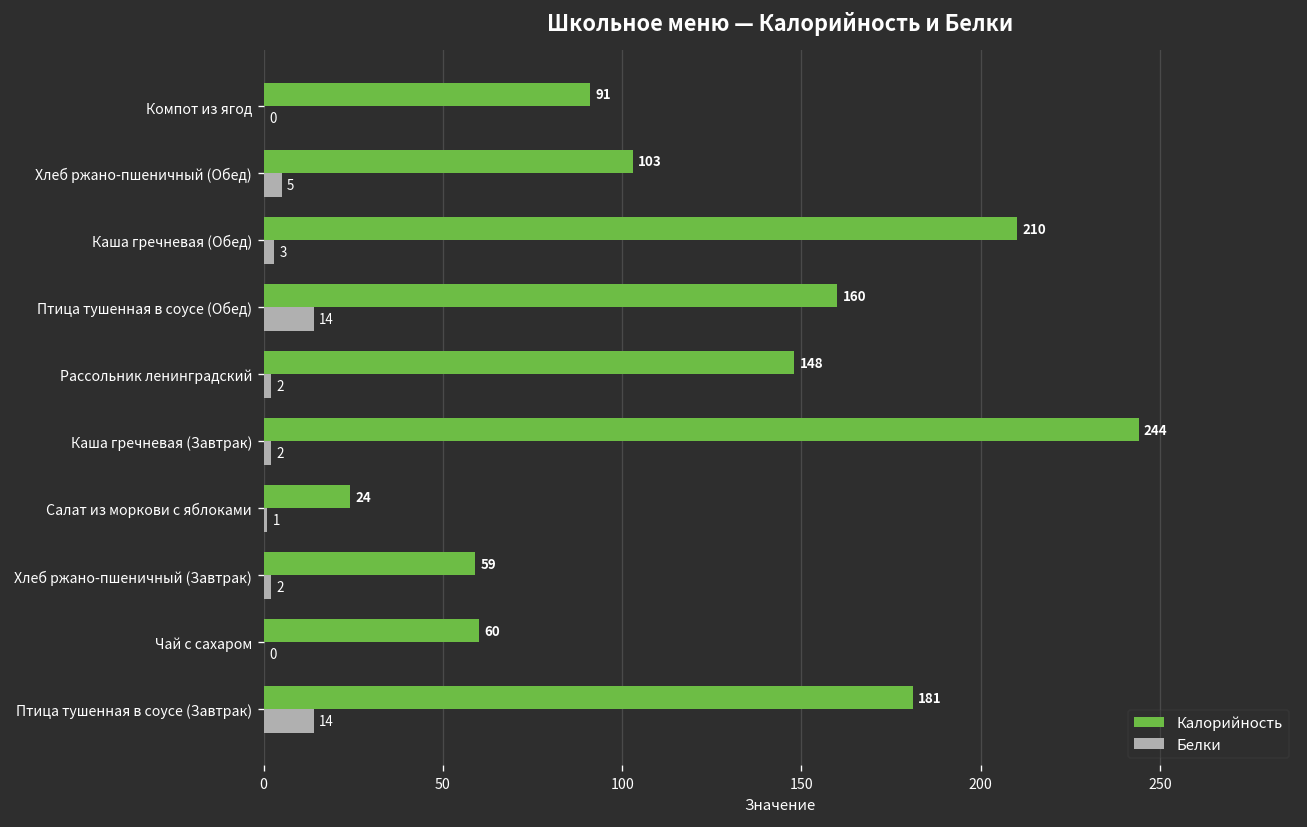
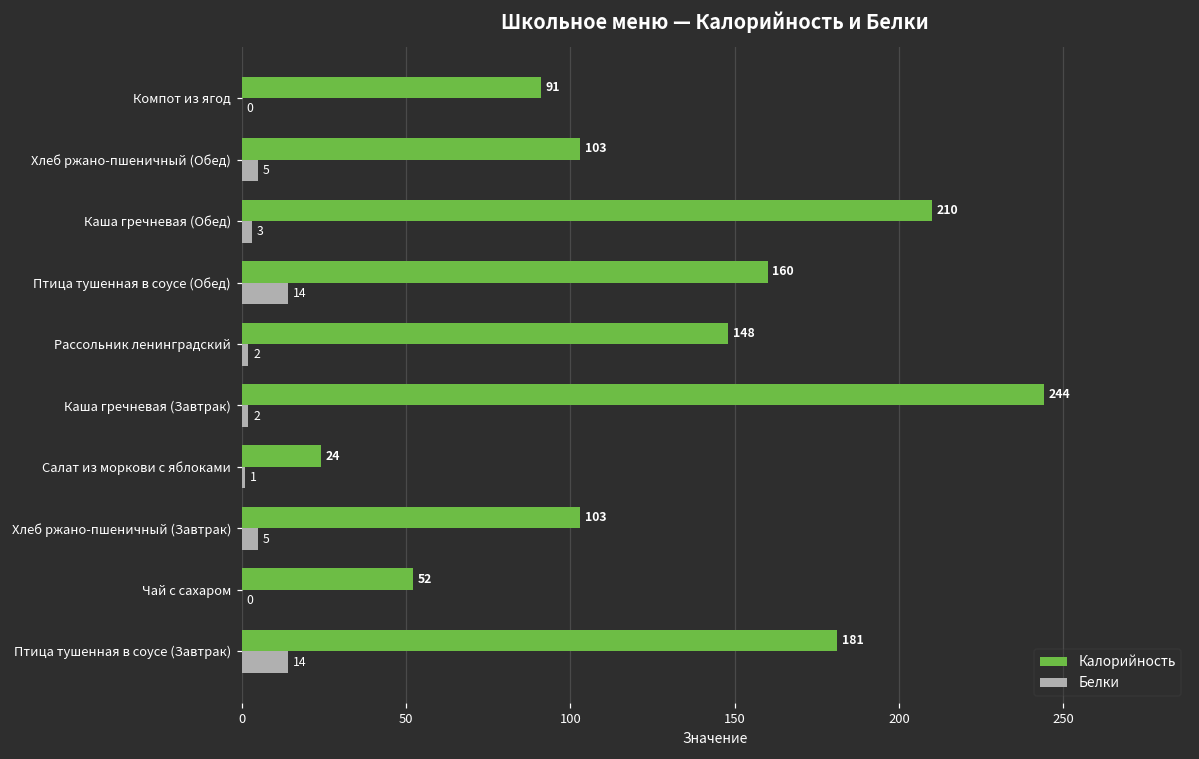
Калорийность, Хлеб ржано-пшеничный (Завтрак): 59 -> 103
Белки, Хлеб ржано-пшеничный (Завтрак): 2 -> 5
Калорийность, Чай с сахаром: 60 -> 52
